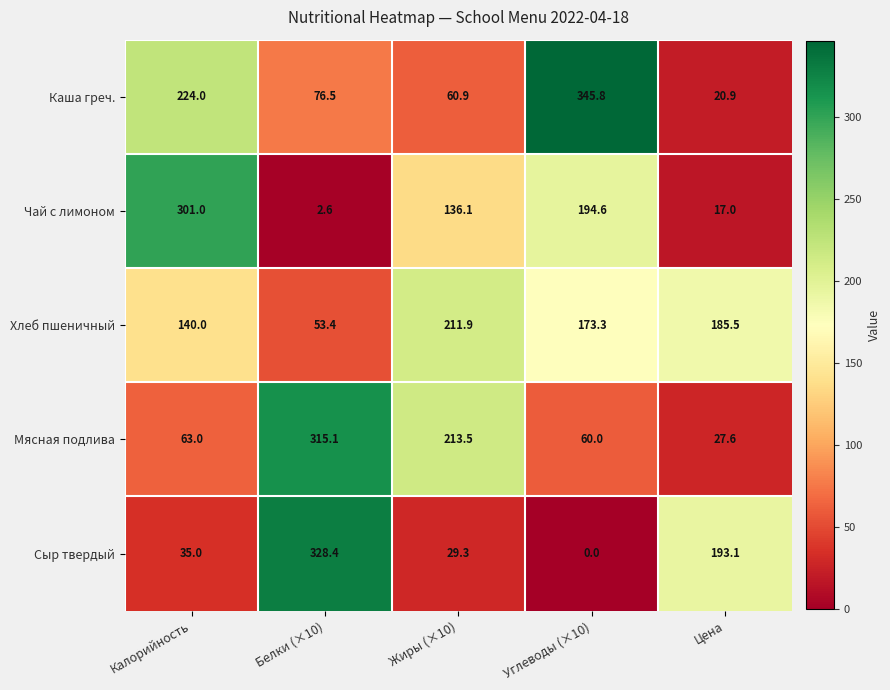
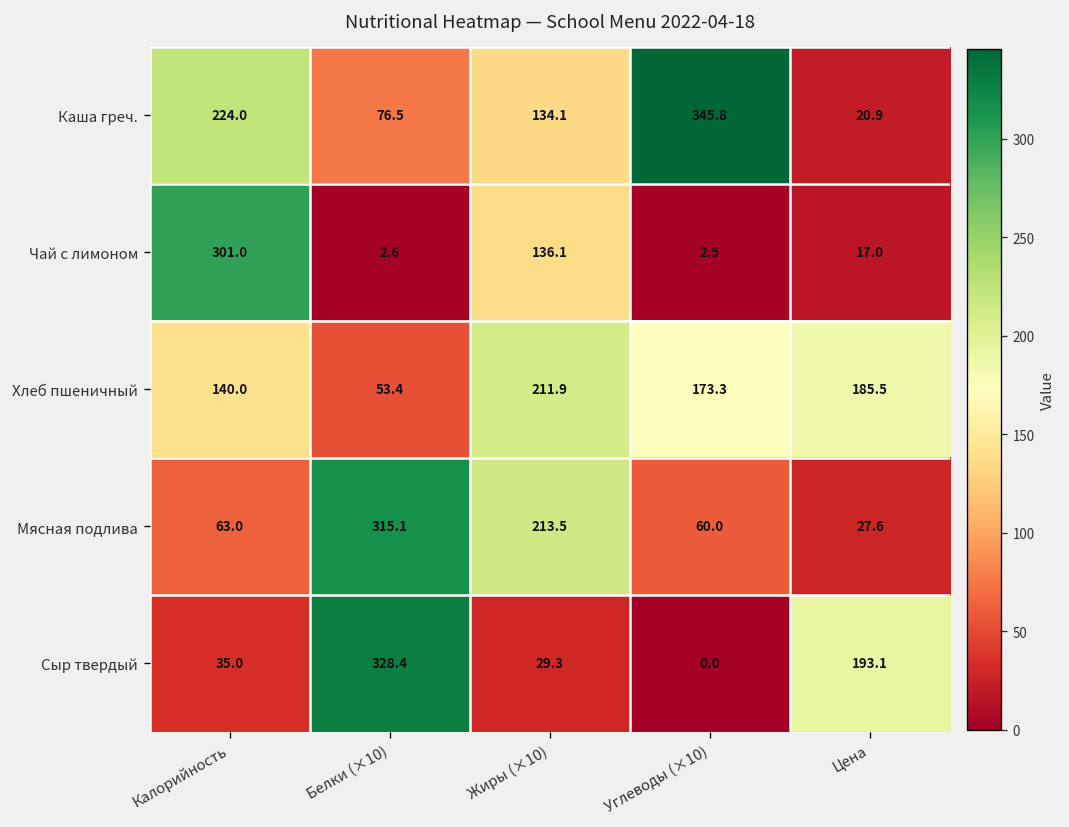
Каша греч., Жиры (×10): 60.9 -> 134.1
Чай с лимоном, Углеводы (×10): 194.6 -> 2.5
